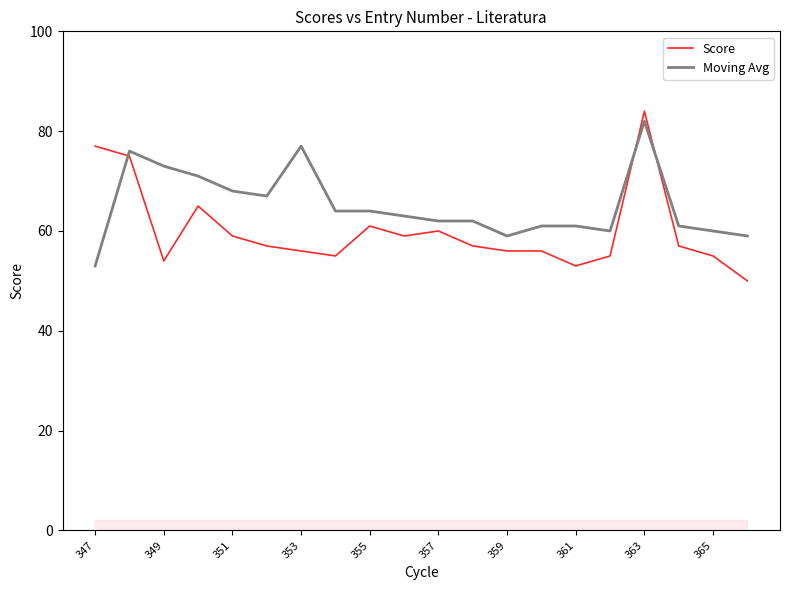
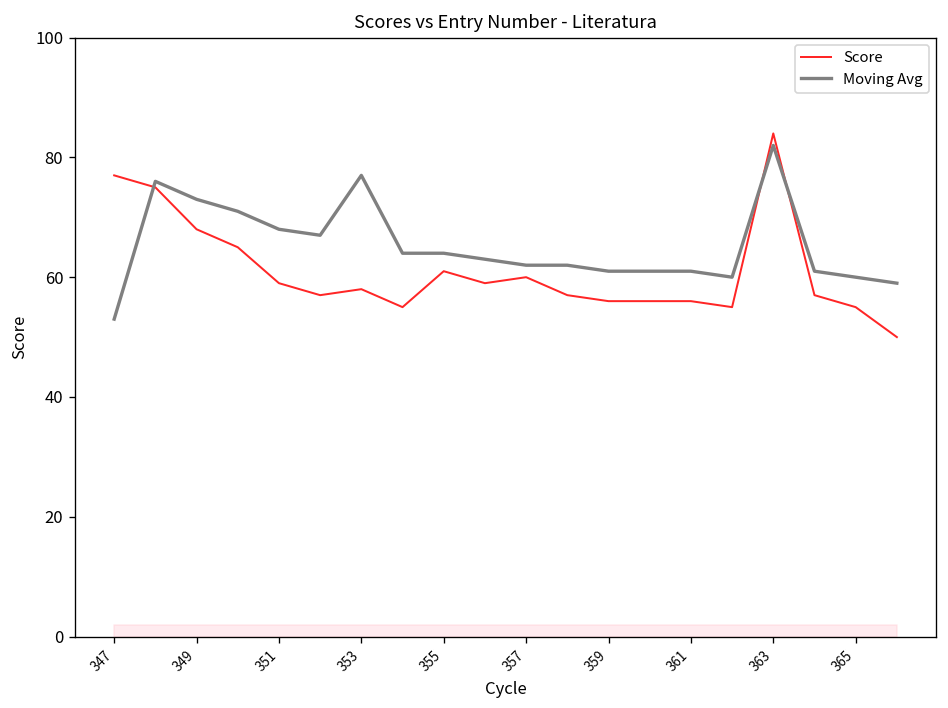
Score, 349: 54 -> 68
Score, 353: 56 -> 58
Moving Avg, 359: 59 -> 61
Score, 361: 53 -> 56
